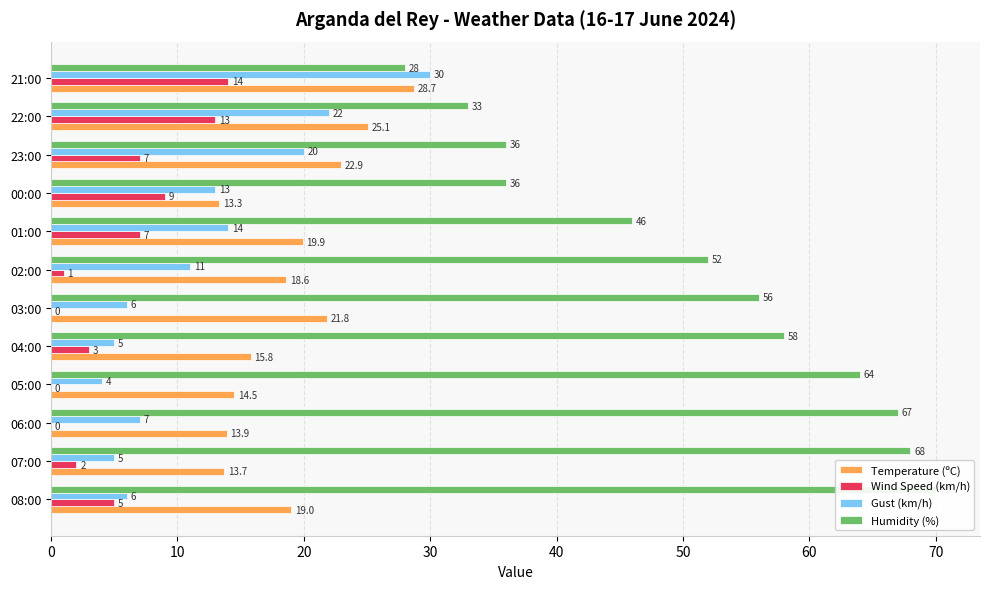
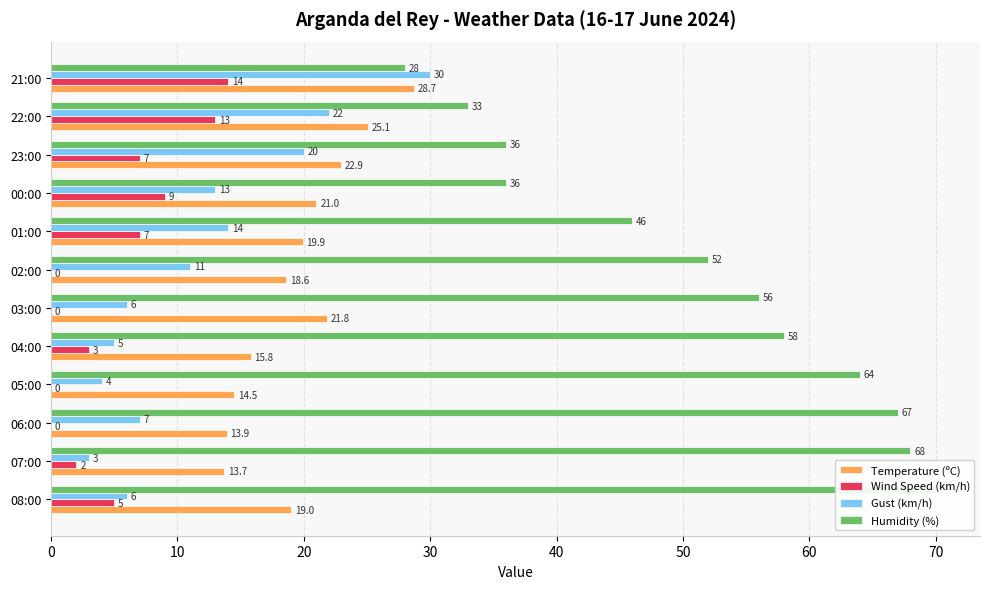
Temperature (ºC), 00:00: 13.3 -> 21.0
Wind Speed (km/h), 02:00: 1 -> 0
Gust (km/h), 07:00: 5 -> 3
